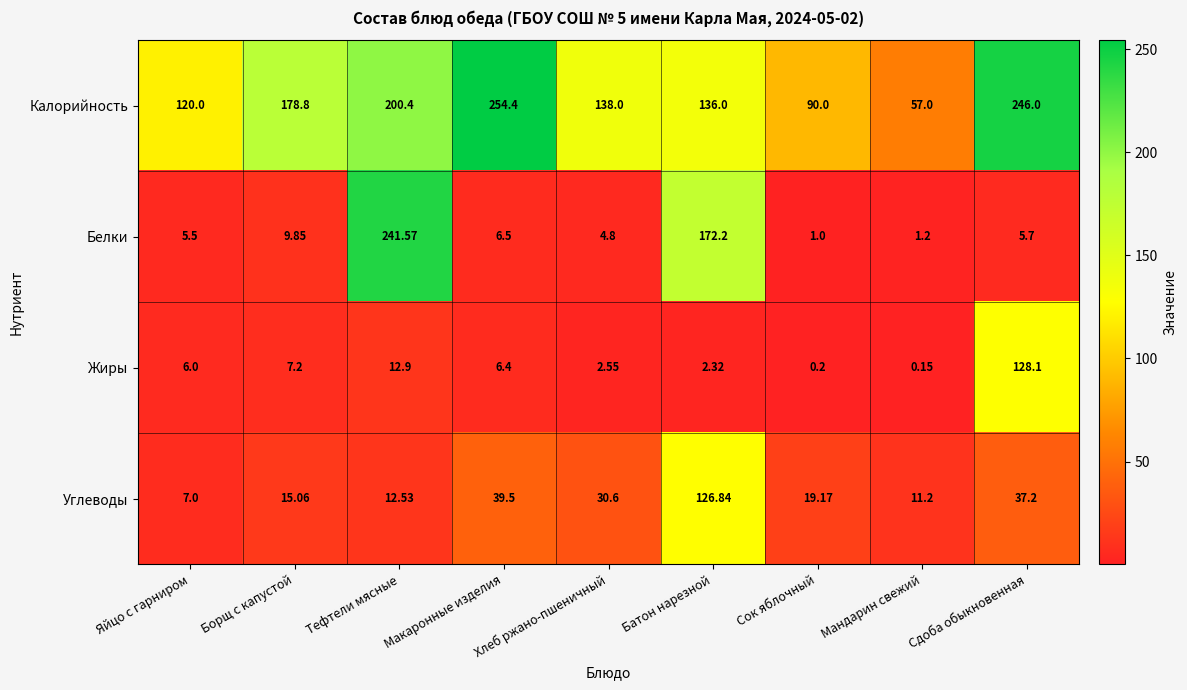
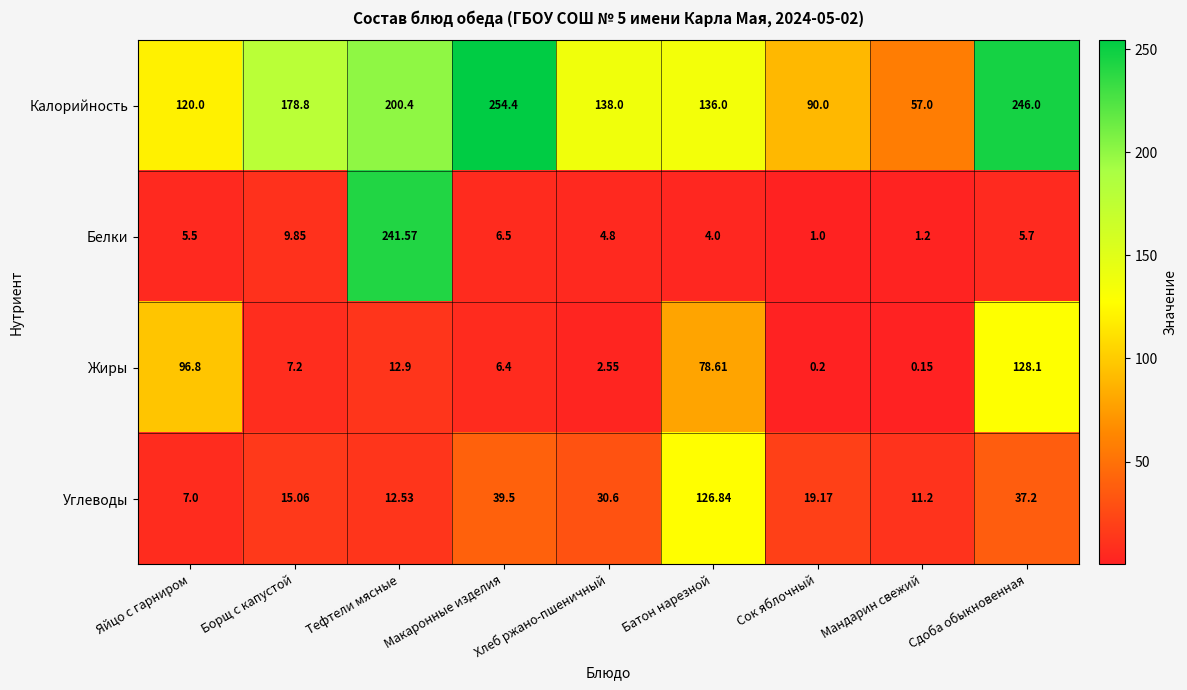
Белки, Батон нарезной: 172.2 -> 4.0
Жиры, Яйцо с гарниром: 6.0 -> 96.8
Жиры, Батон нарезной: 2.32 -> 78.61
